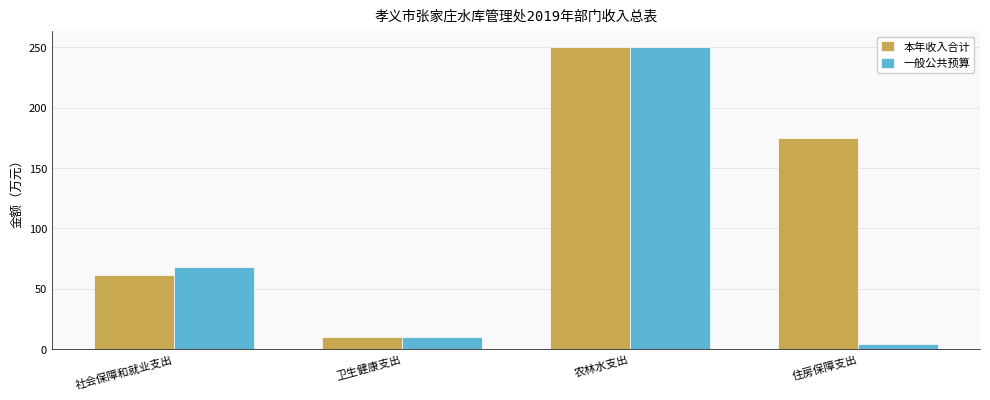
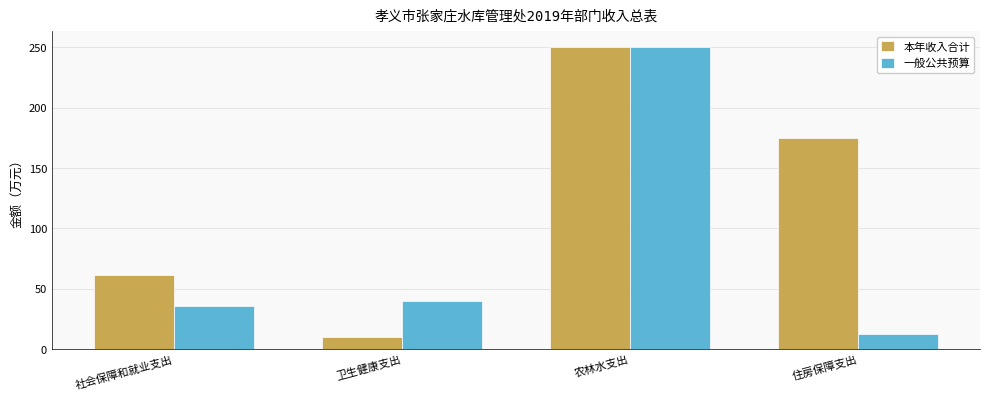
一般公共预算, 社会保障和就业支出: 68 -> 36
一般公共预算, 卫生健康支出: 10 -> 40
一般公共预算, 住房保障支出: 4 -> 13
